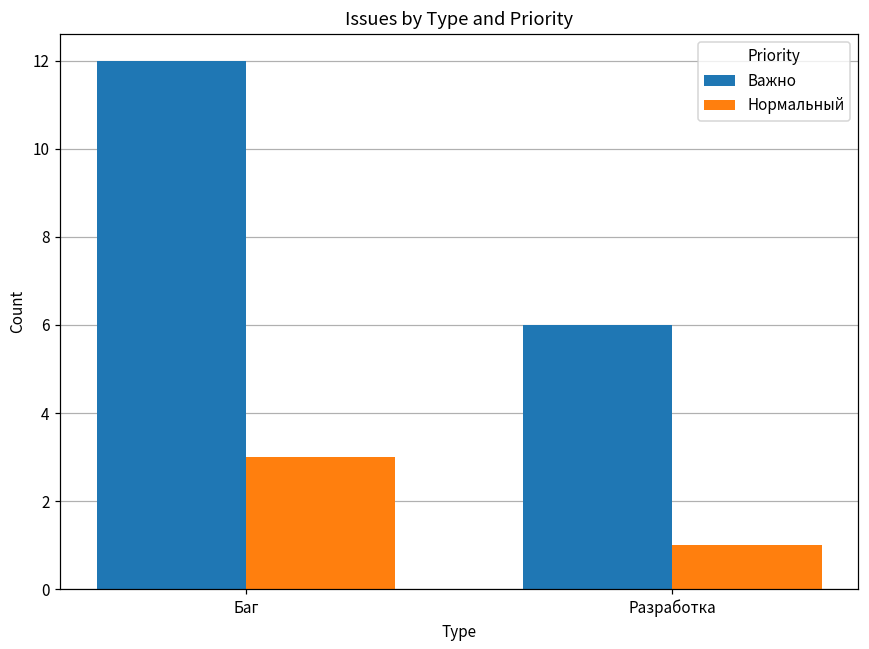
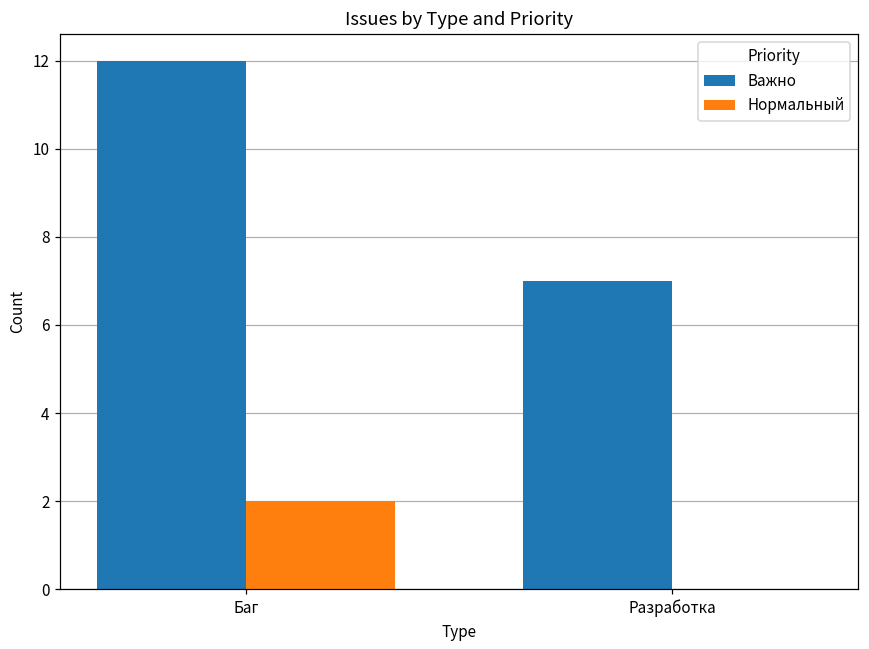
Нормальный, Баг: 3 -> 2
Важно, Разработка: 6 -> 7
Нормальный, Разработка: 1 -> 0
